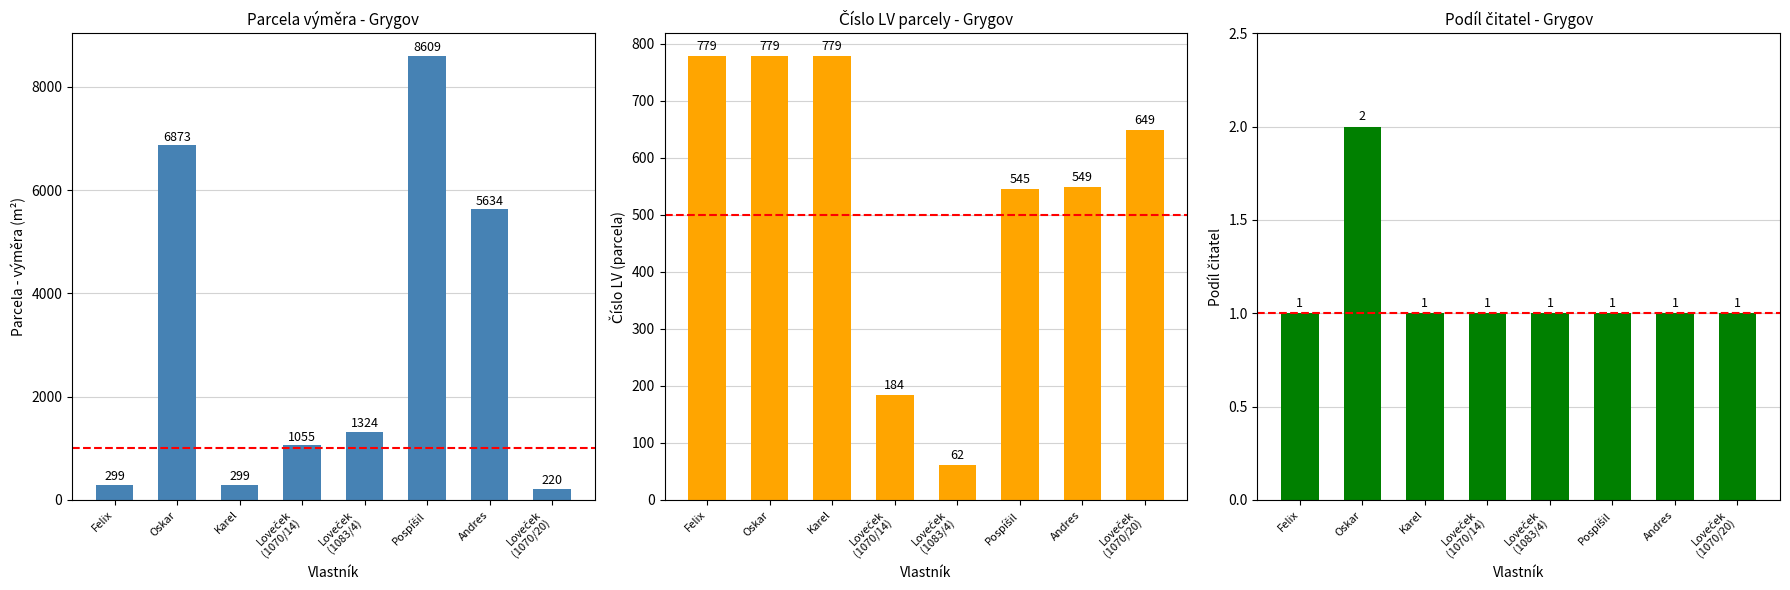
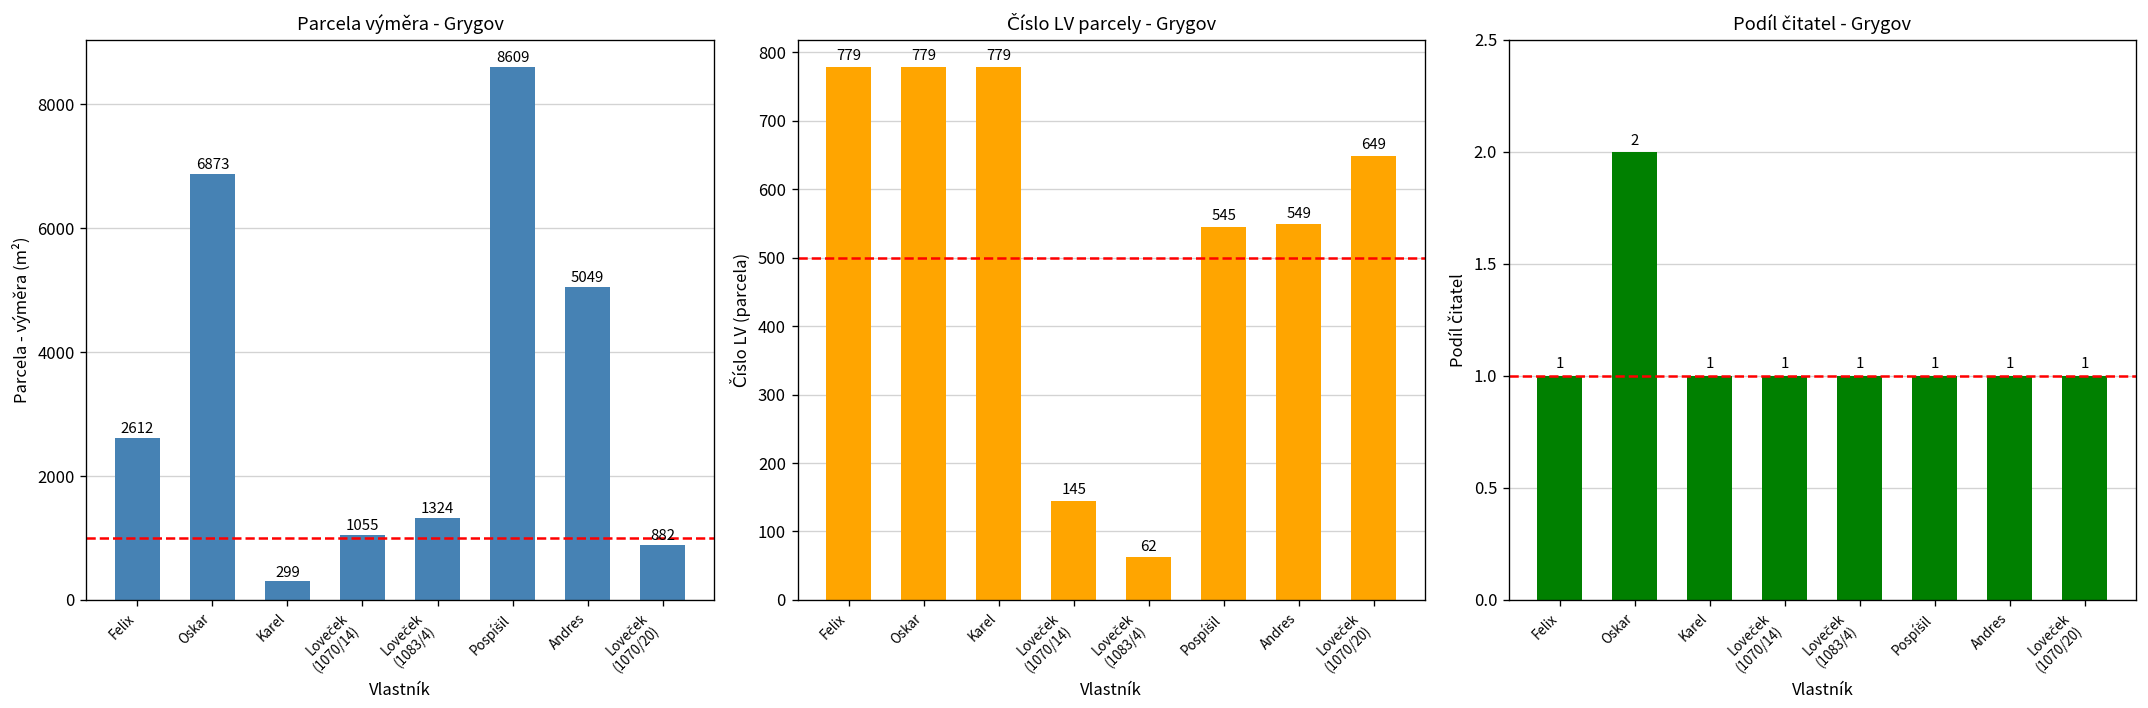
Parcela výměra - Grygov, Felix: 299 -> 2612
Parcela výměra - Grygov, Andres: 5634 -> 5049
Parcela výměra - Grygov, Loveček (1070/20): 220 -> 882
Číslo LV parcely - Grygov, Loveček (1070/14): 184 -> 145
